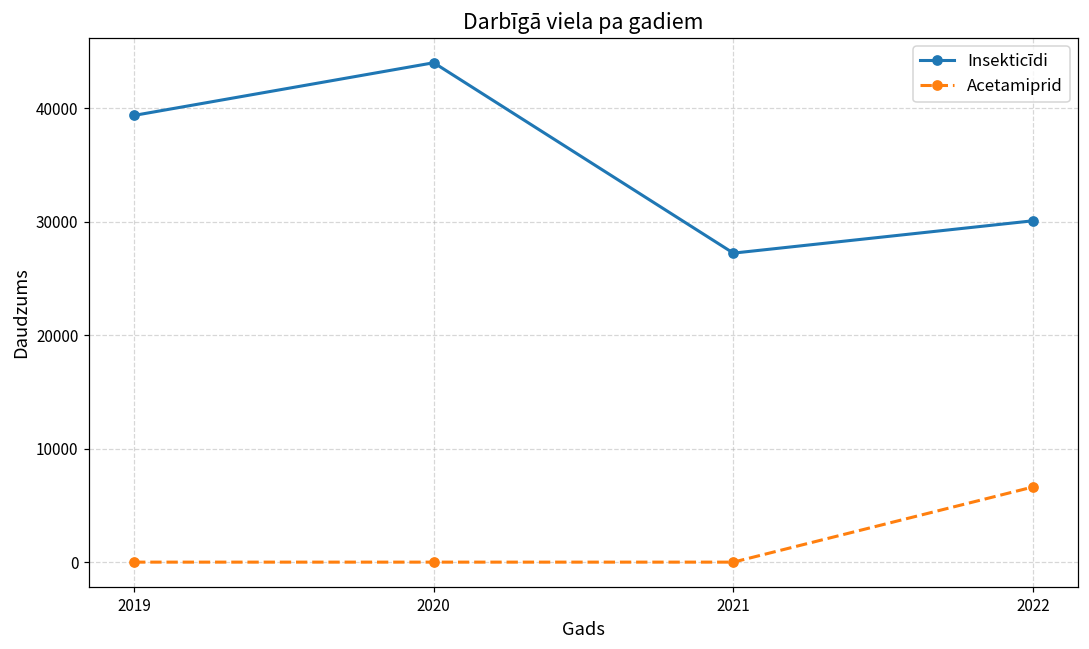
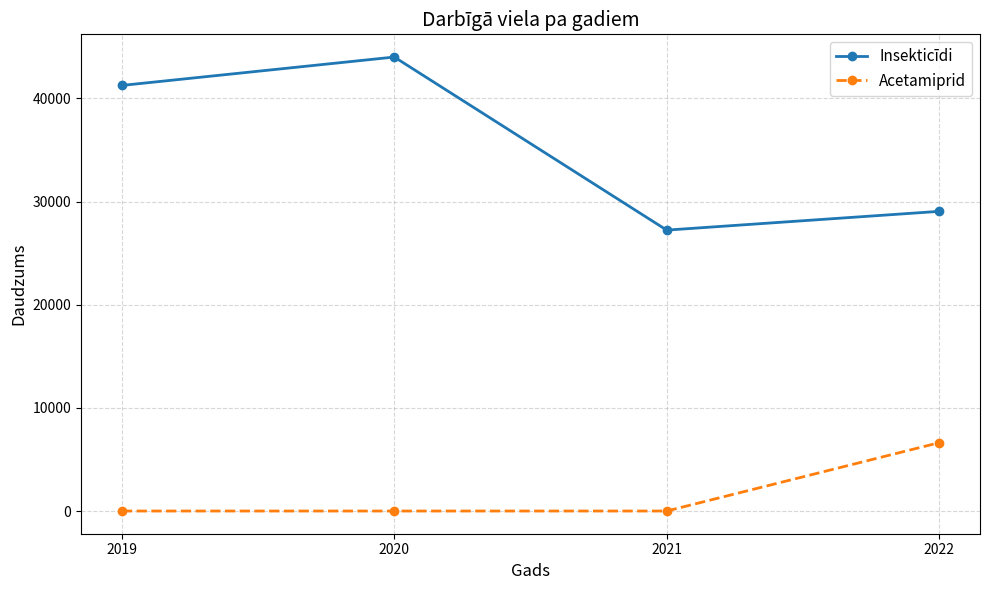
Insekticīdi, 2019: 39400 -> 41300
Insekticīdi, 2022: 30100 -> 29100
